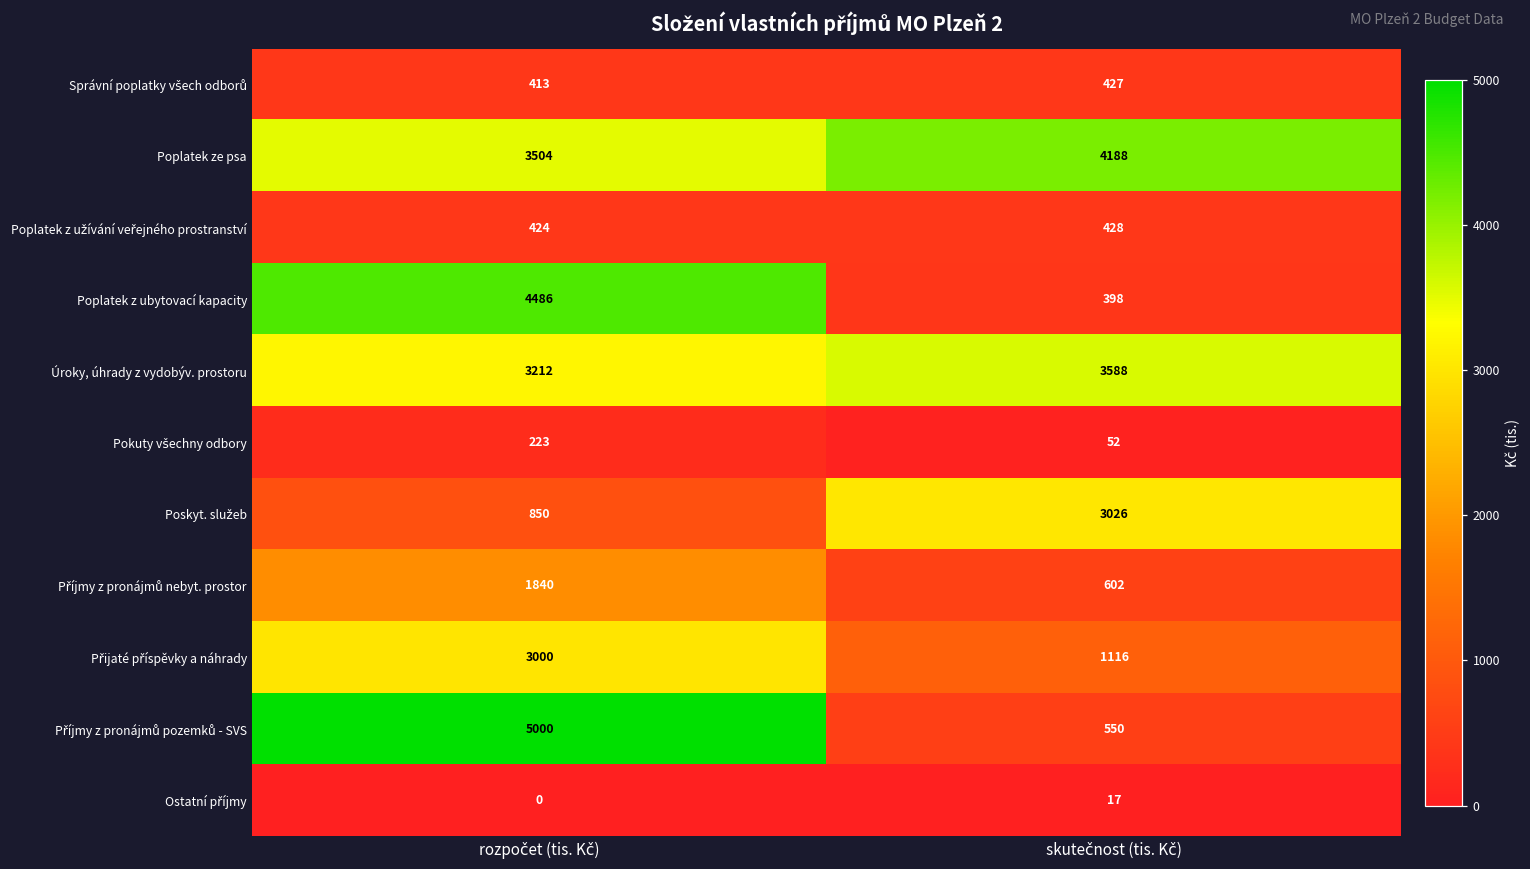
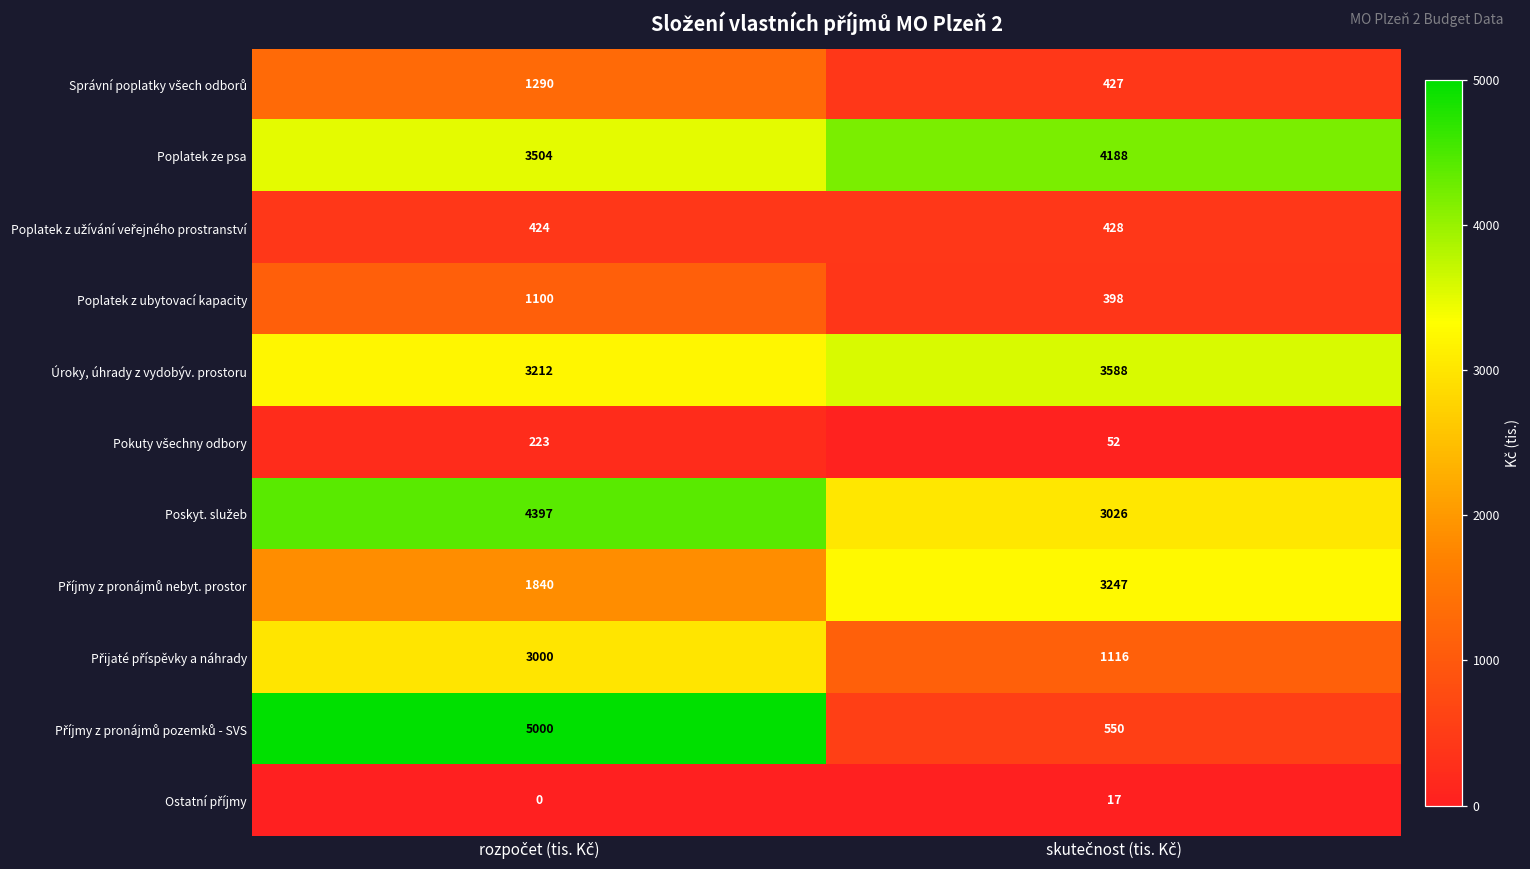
Správní poplatky všech odborů, rozpočet (tis. Kč): 413 -> 1290
Poplatek z ubytovací kapacity, rozpočet (tis. Kč): 4486 -> 1100
Poskyt. služeb, rozpočet (tis. Kč): 850 -> 4397
Příjmy z pronájmů nebyt. prostor, skutečnost (tis. Kč): 602 -> 3247
